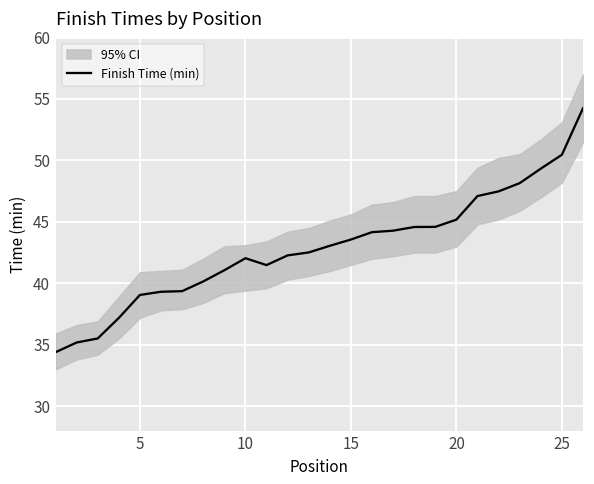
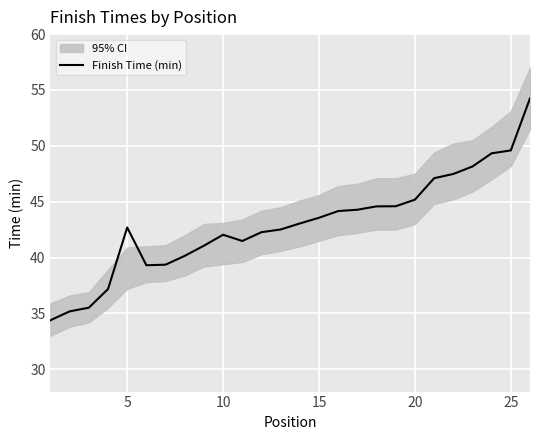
Finish Time (min), 5: 39.1 -> 42.7
Finish Time (min), 25: 50.5 -> 49.6
